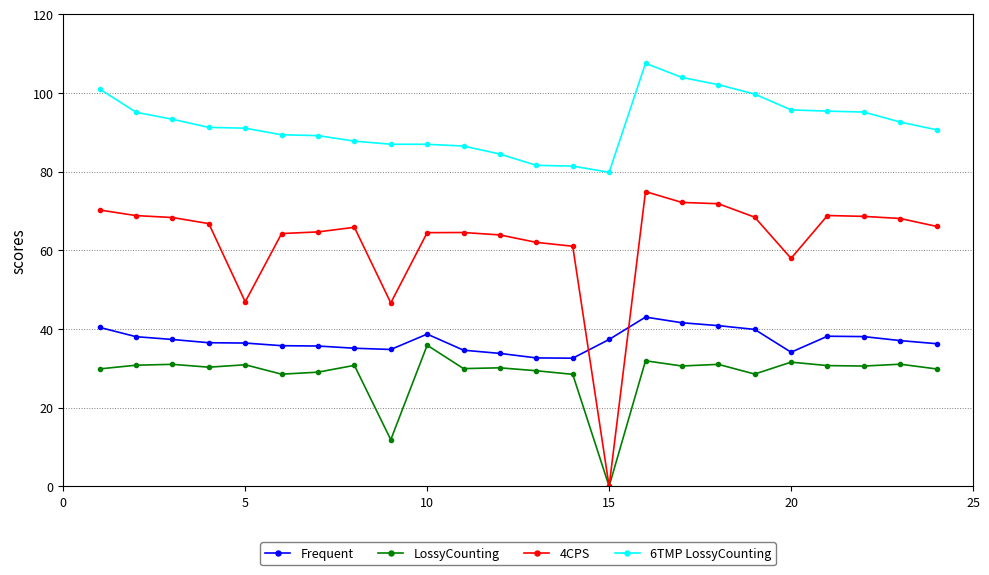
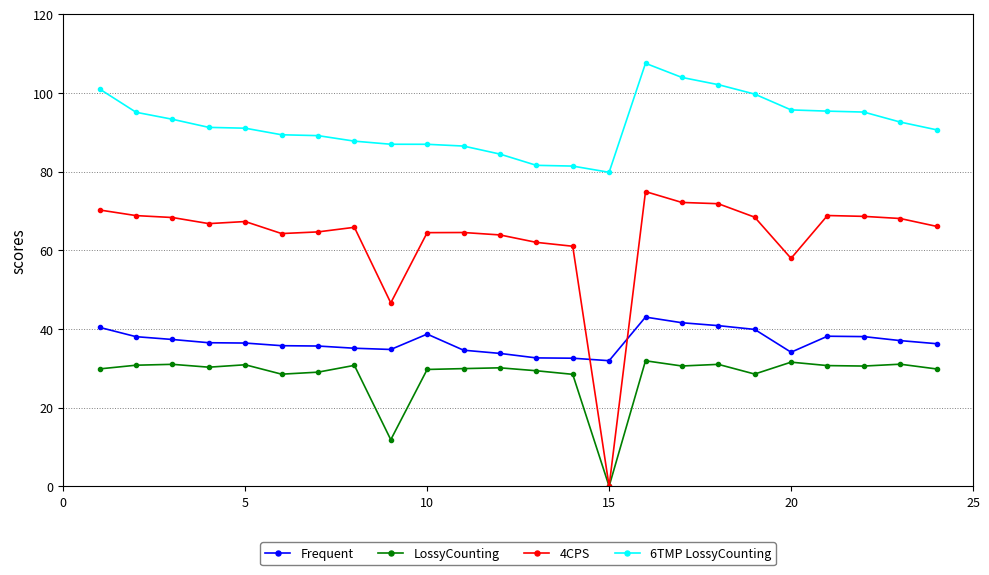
4CPS, 5: 47 -> 67
LossyCounting, 10: 36 -> 30
Frequent, 15: 37 -> 32
